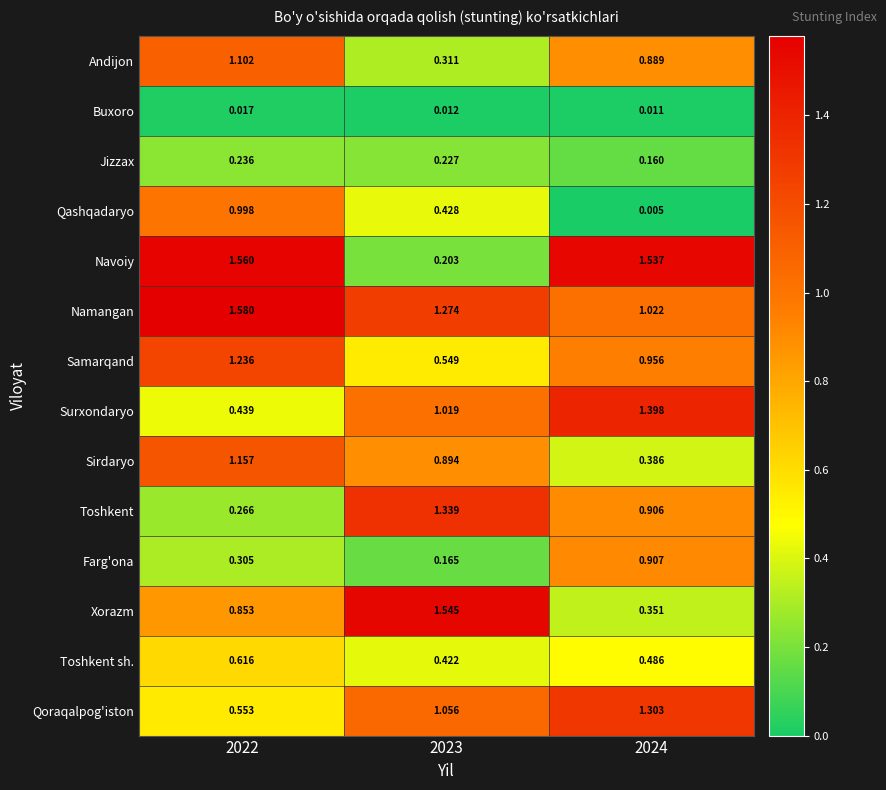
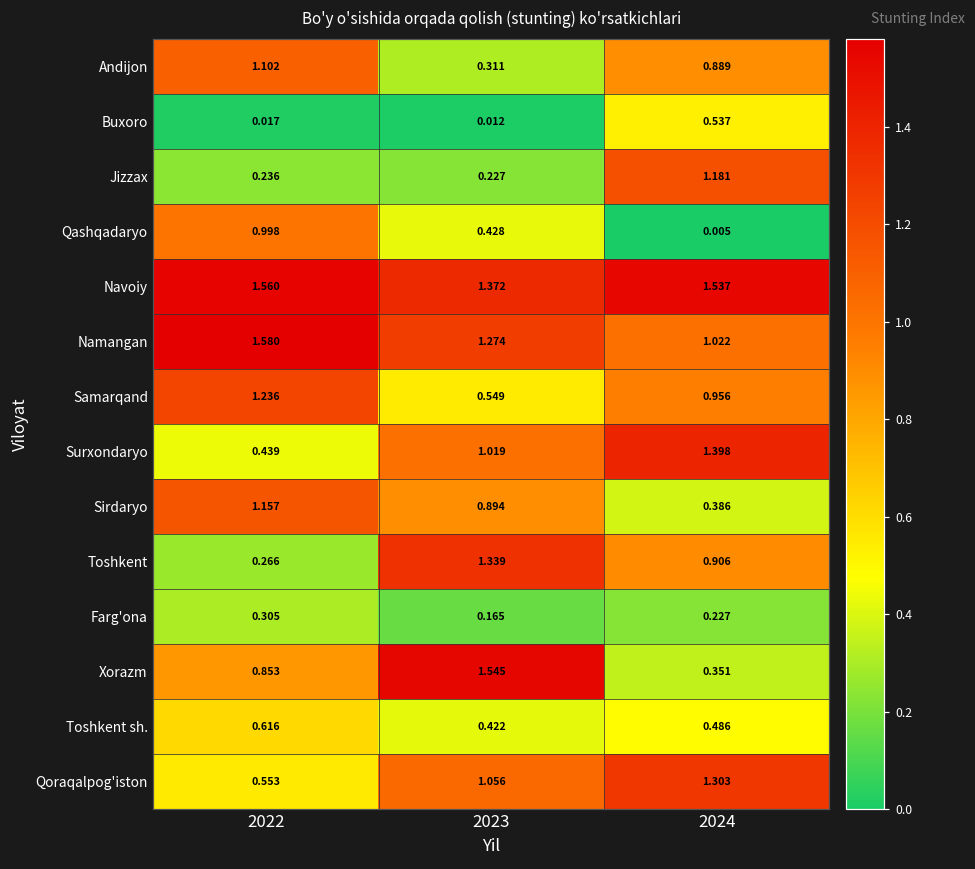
Buxoro, 2024: 0.011 -> 0.537
Jizzax, 2024: 0.160 -> 1.181
Navoiy, 2023: 0.203 -> 1.372
Farg'ona, 2024: 0.907 -> 0.227
